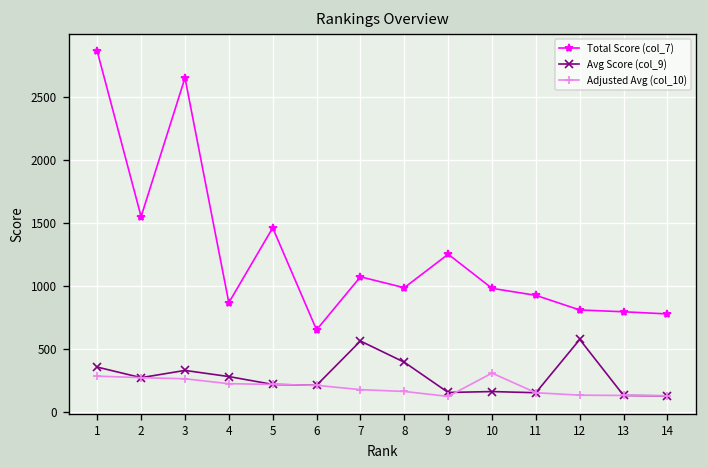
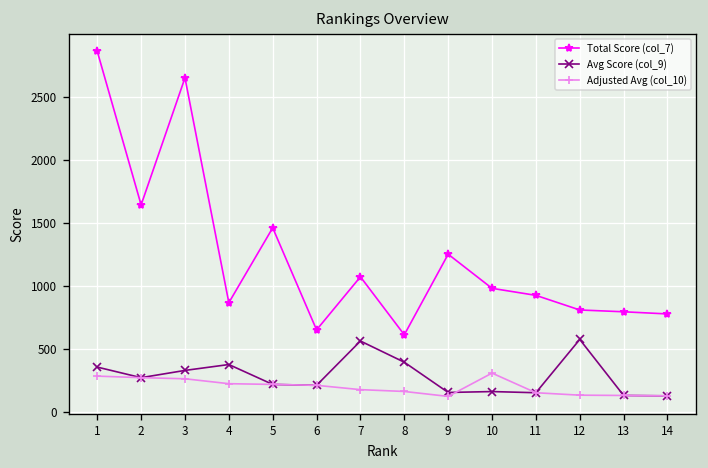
Total Score (col_7), 2: 1550 -> 1640
Avg Score (col_9), 4: 280 -> 380
Total Score (col_7), 8: 990 -> 610
